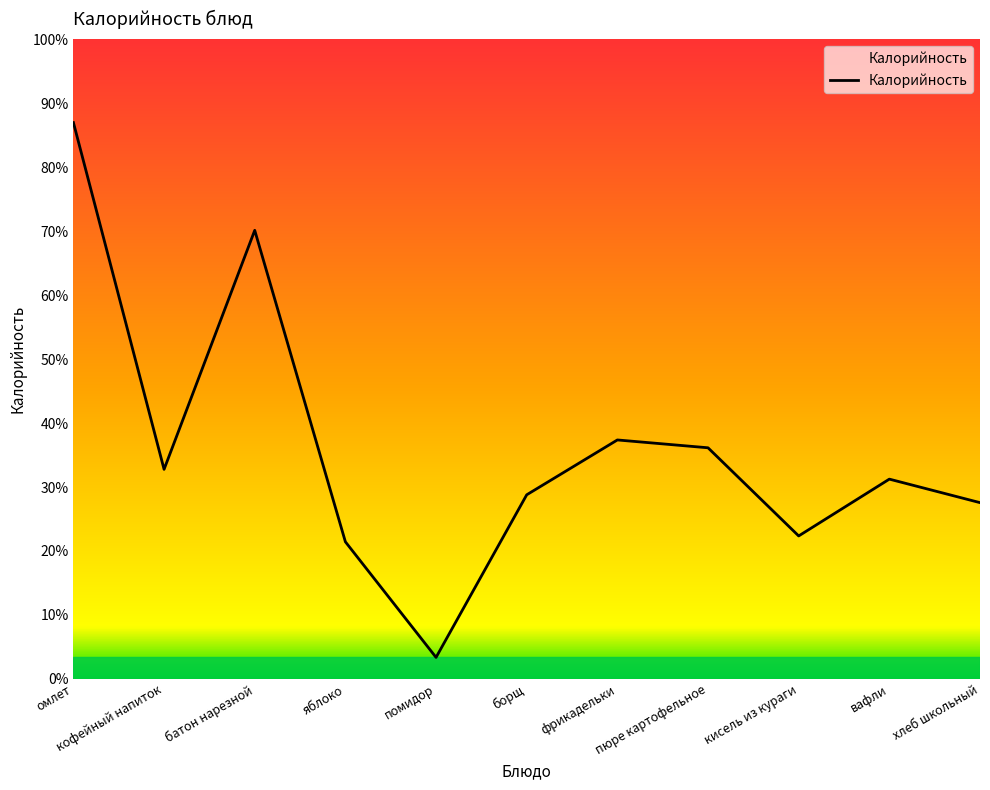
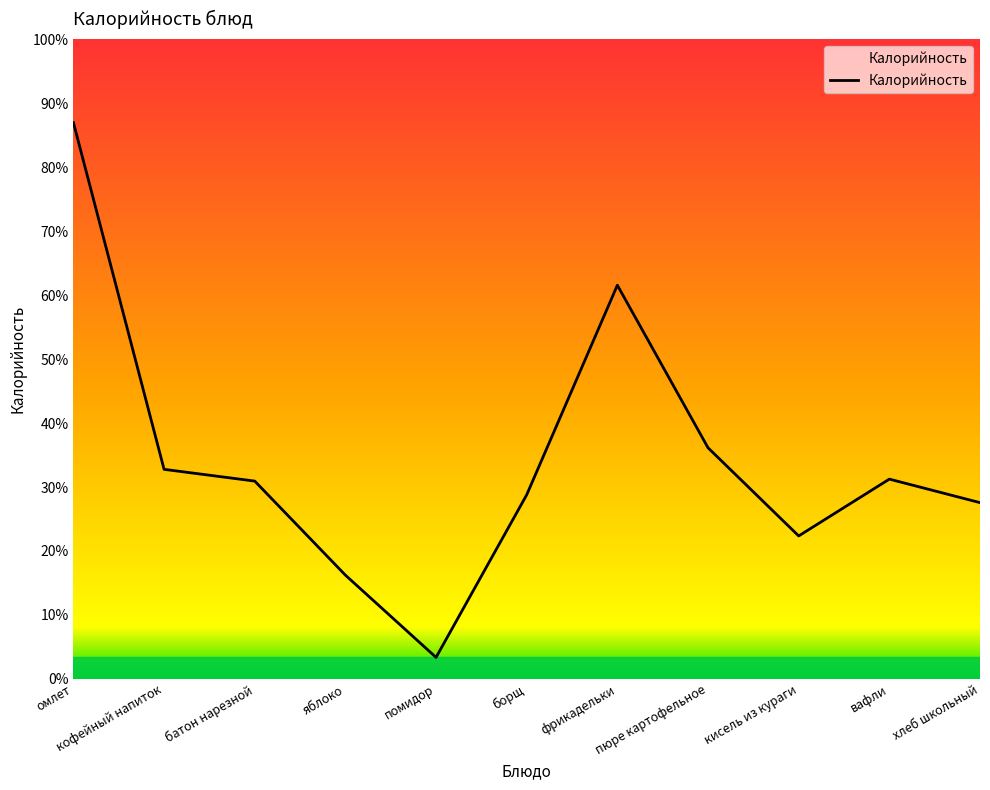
батон нарезной: 70% -> 31%
яблоко: 21% -> 16%
фрикадельки: 37% -> 62%
